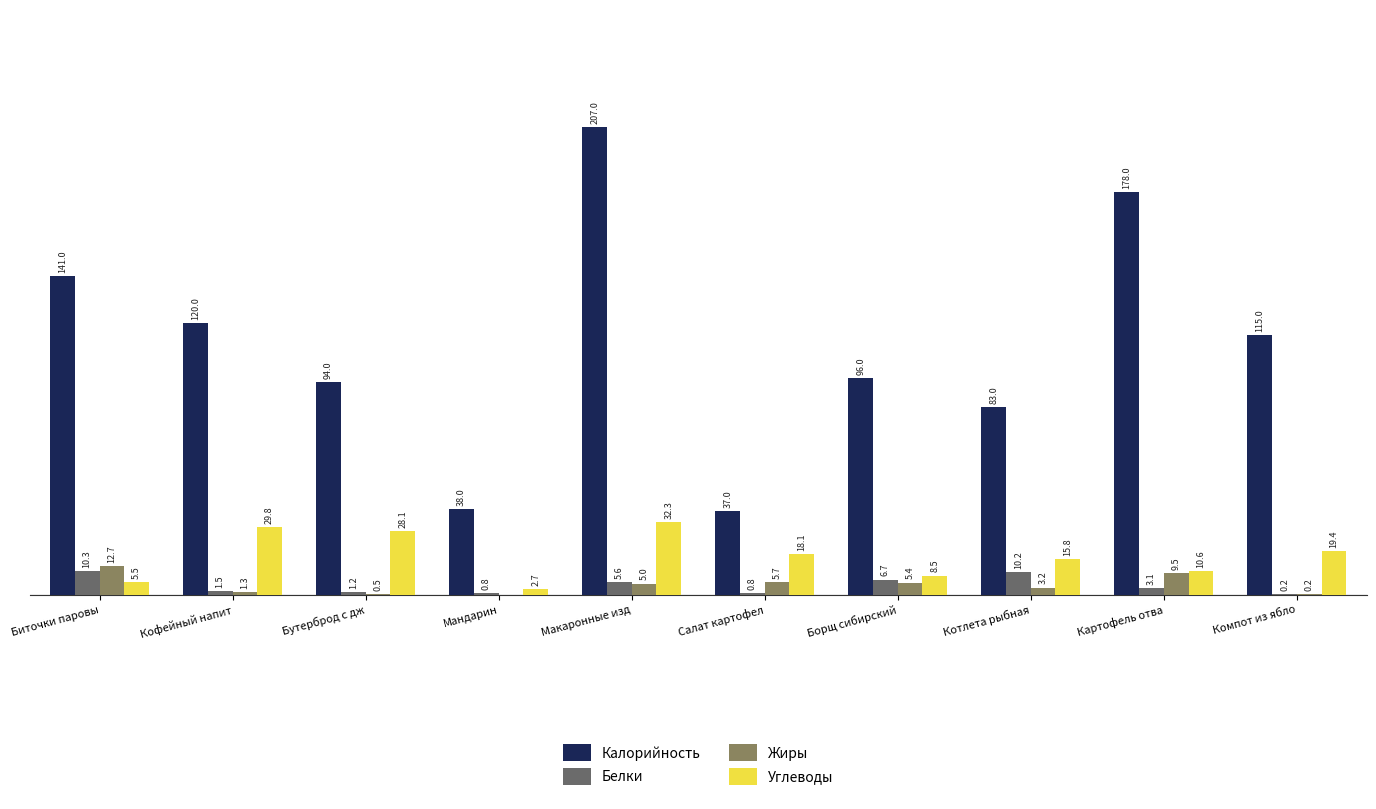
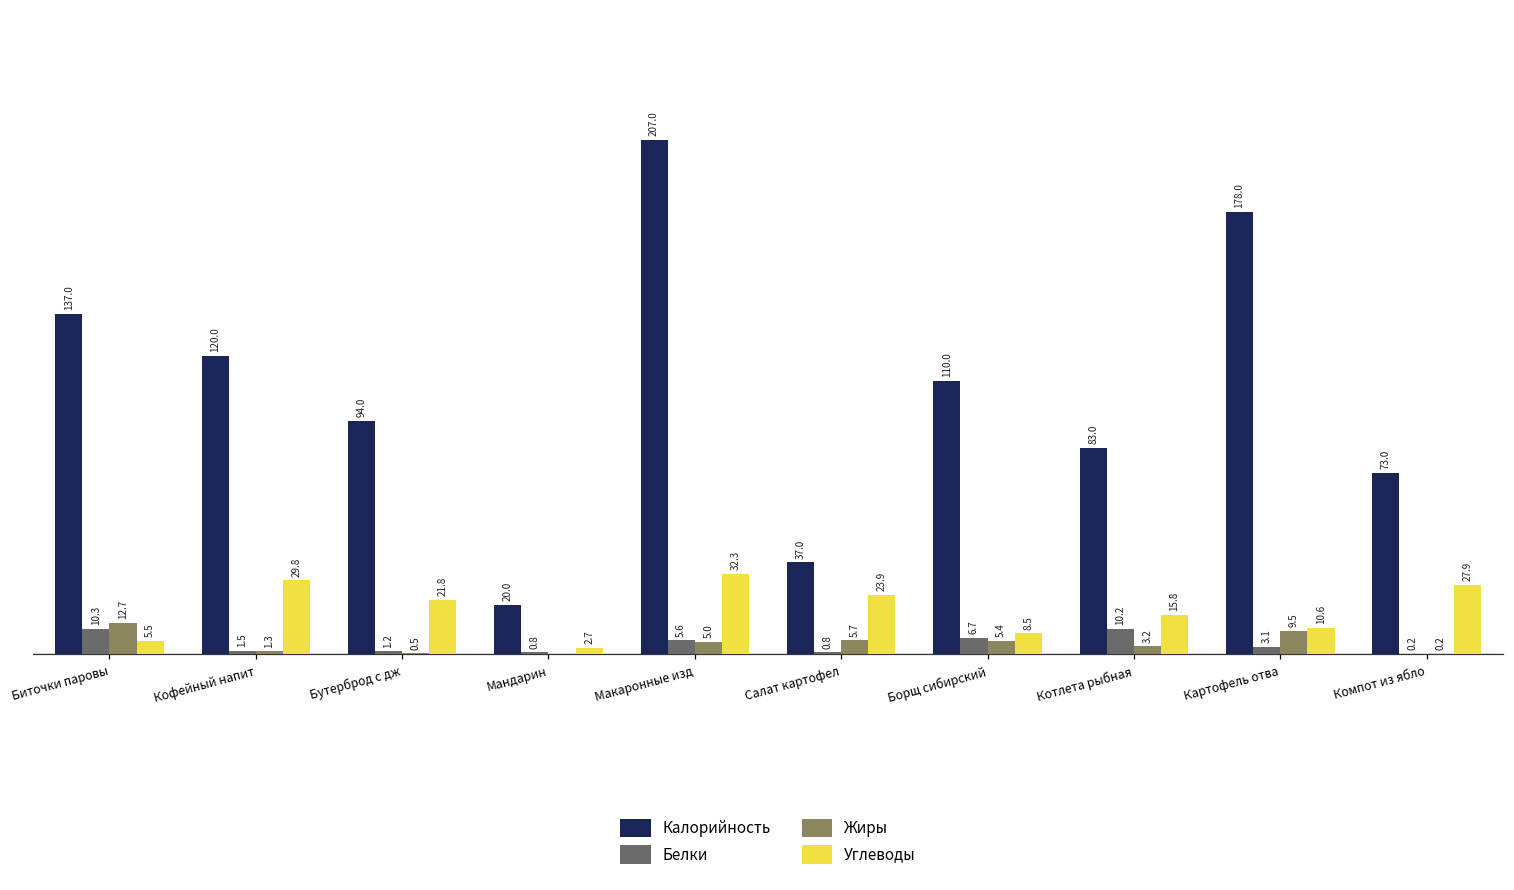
Калорийность, Биточки паровы: 141.0 -> 137.0
Углеводы, Бутерброд с дж: 28.1 -> 21.8
Калорийность, Мандарин: 38.0 -> 20.0
Углеводы, Салат картофел: 18.1 -> 23.9
Калорийность, Борщ сибирский: 96.0 -> 110.0
Калорийность, Компот из ябло: 115.0 -> 73.0
Углеводы, Компот из ябло: 19.4 -> 27.9
